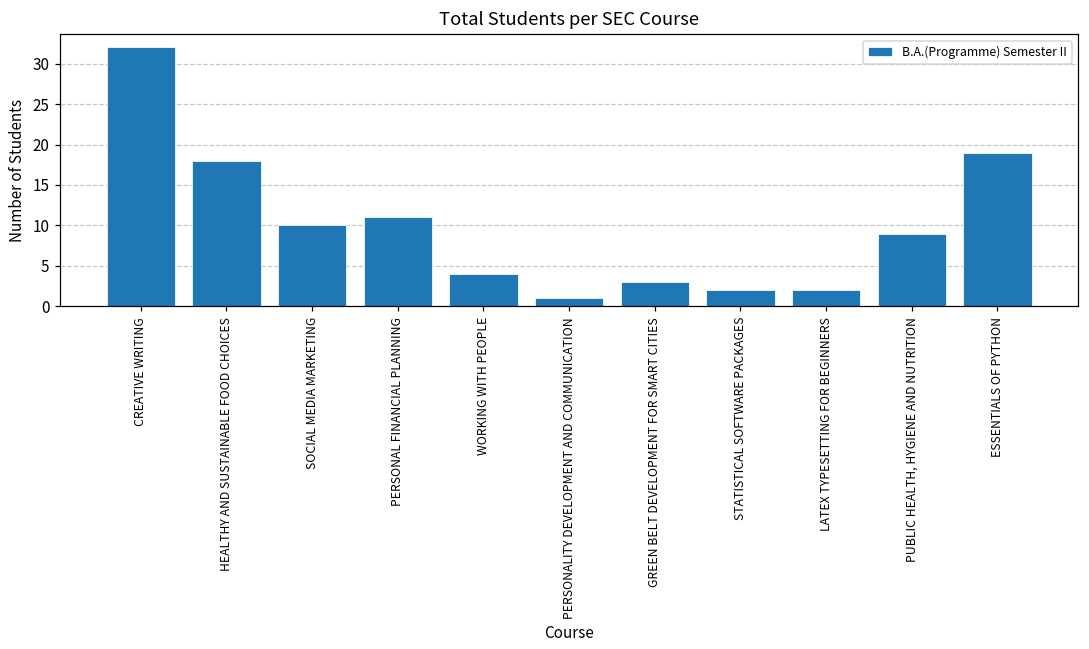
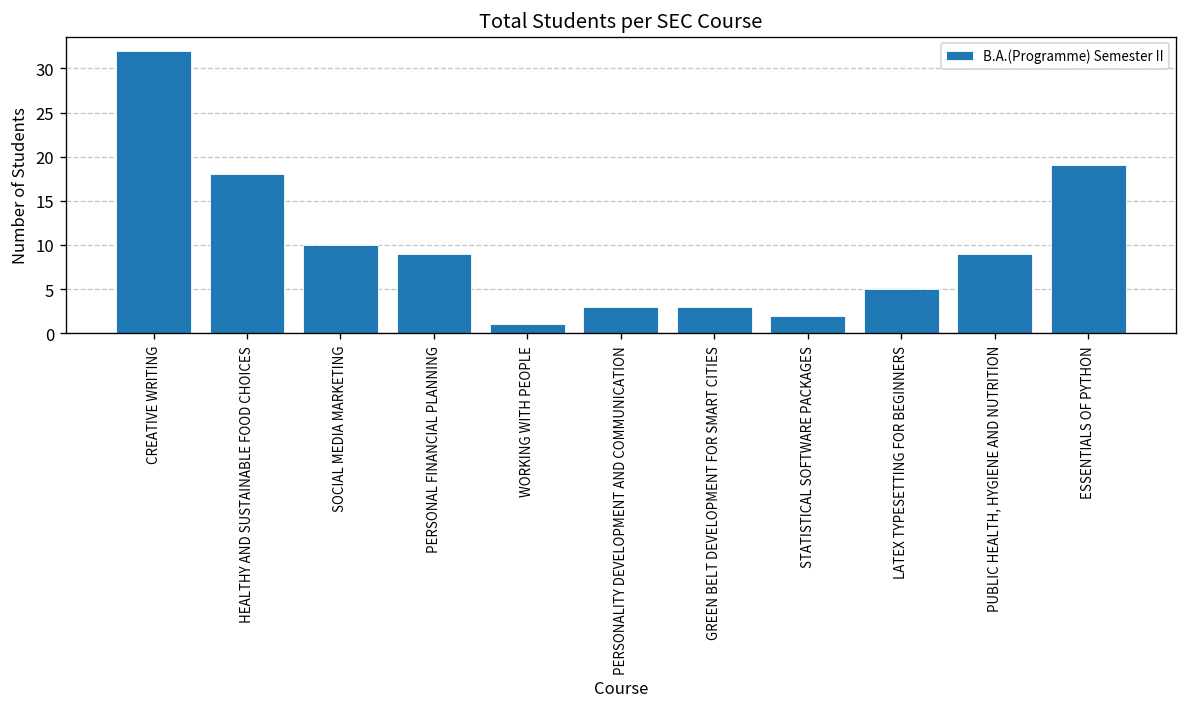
PERSONAL FINANCIAL PLANNING: 11 -> 9
WORKING WITH PEOPLE: 4 -> 1
PERSONALITY DEVELOPMENT AND COMMUNICATION: 1 -> 3
LATEX TYPESETTING FOR BEGINNERS: 2 -> 5
